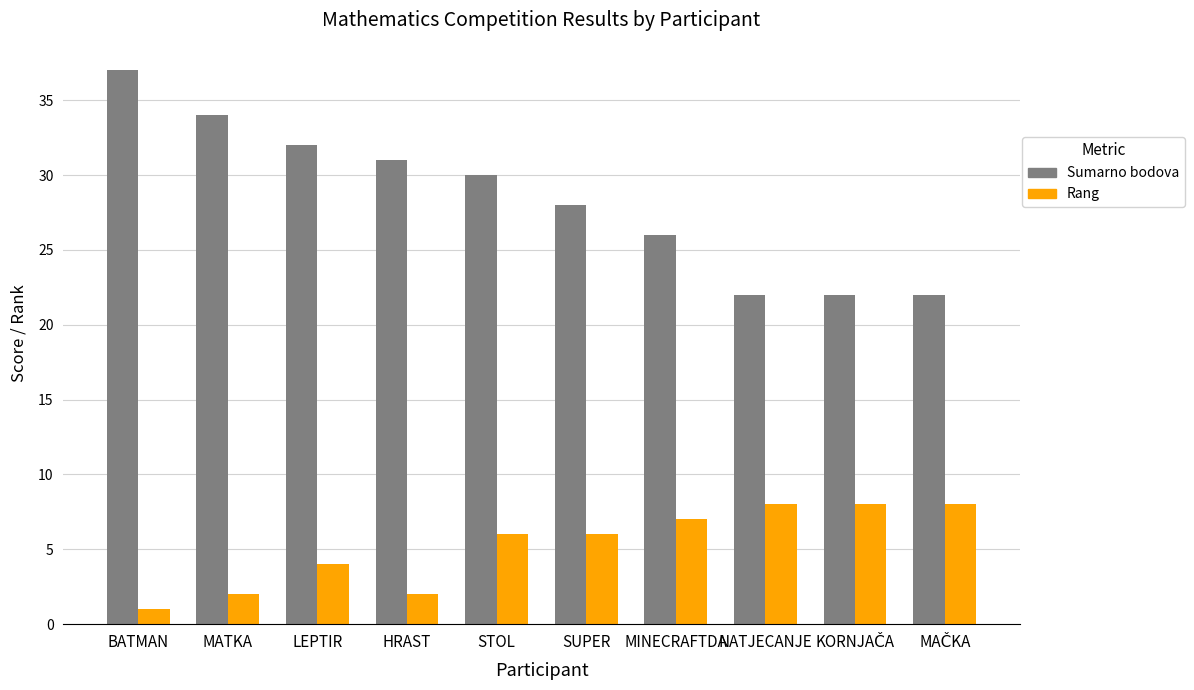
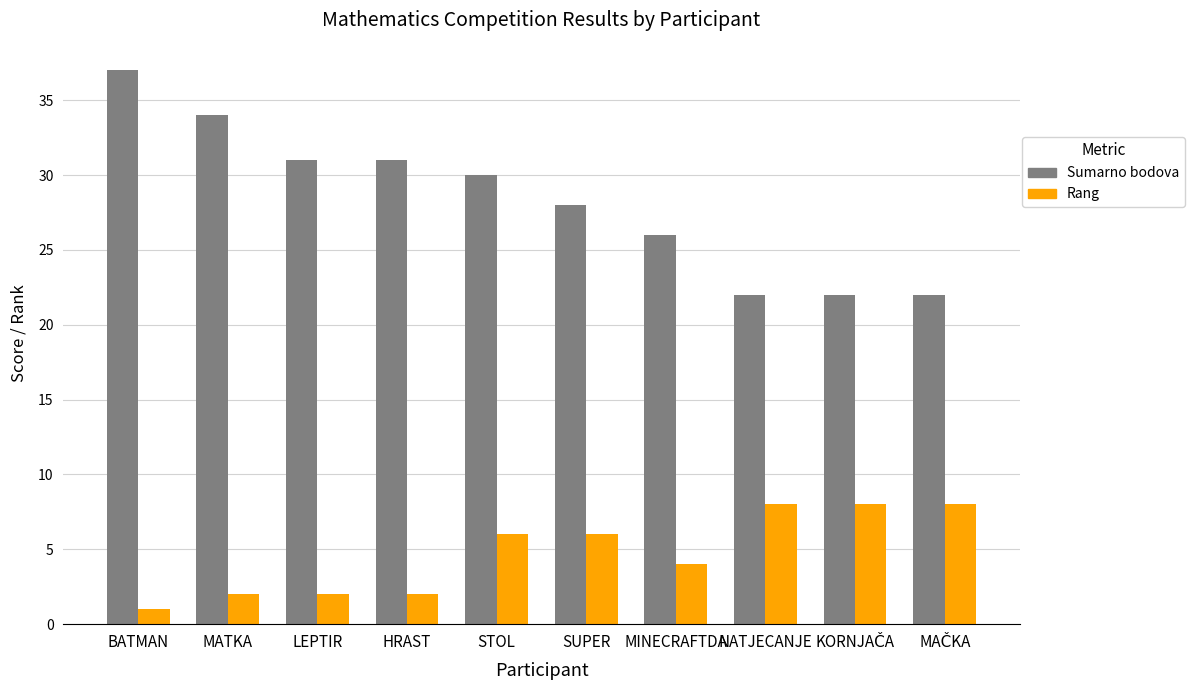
Sumarno bodova, LEPTIR: 32 -> 31
Rang, LEPTIR: 4 -> 2
Rang, MINECRAFTDA: 7 -> 4
